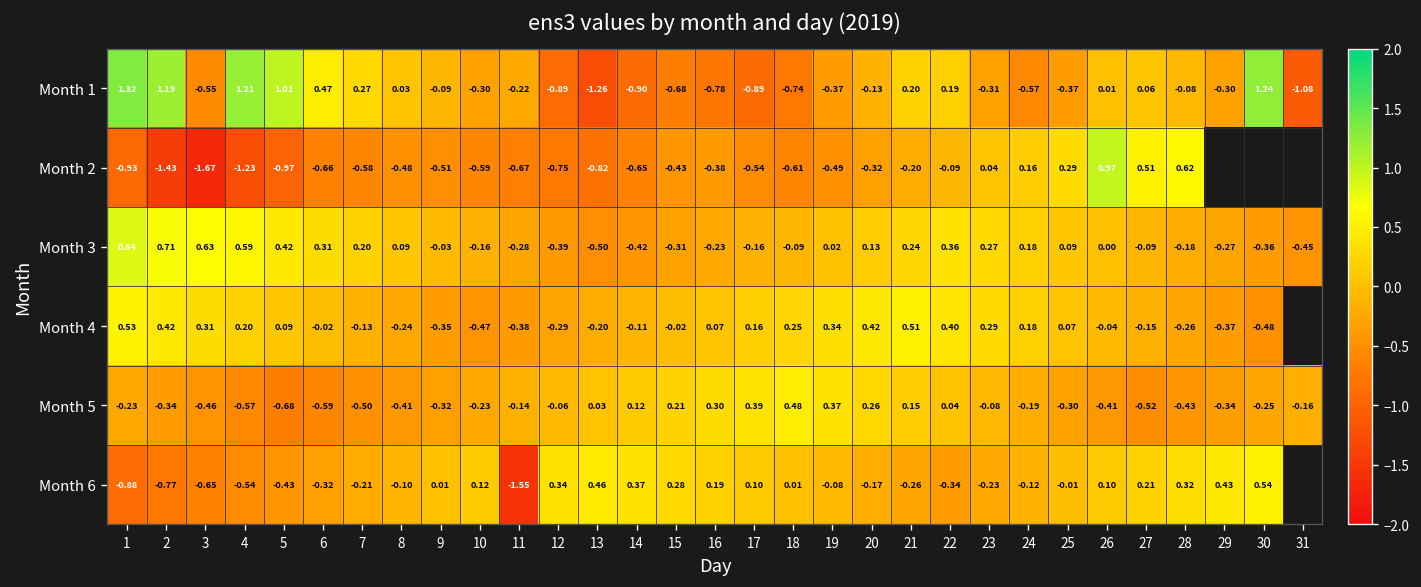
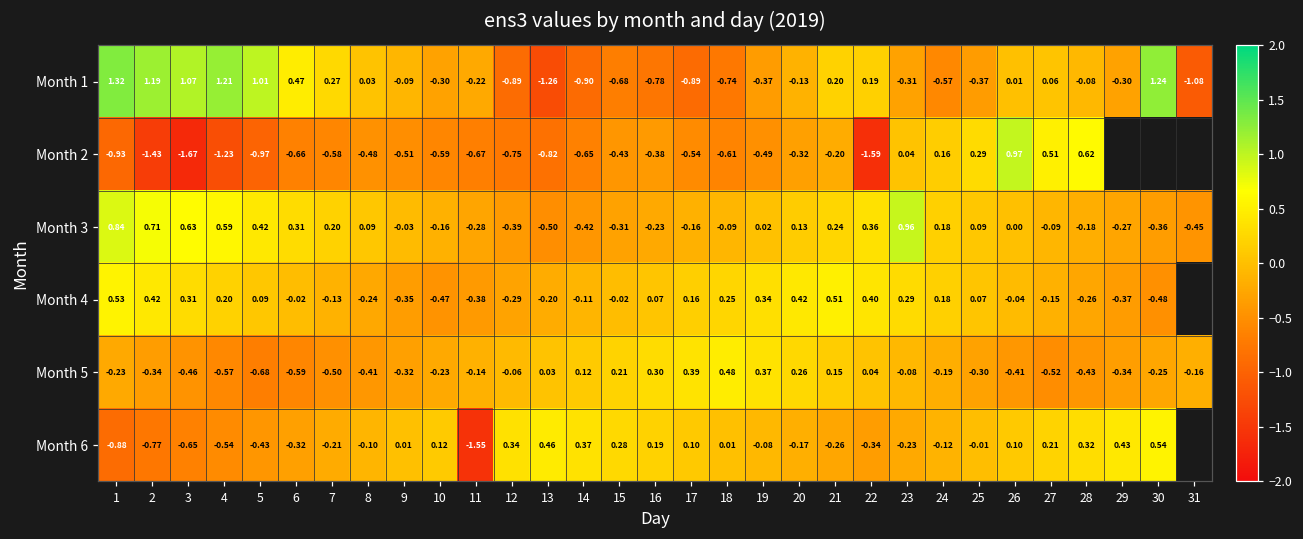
Month 1, 3: -0.55 -> 1.07
Month 2, 22: -0.09 -> -1.59
Month 3, 23: 0.27 -> 0.96
